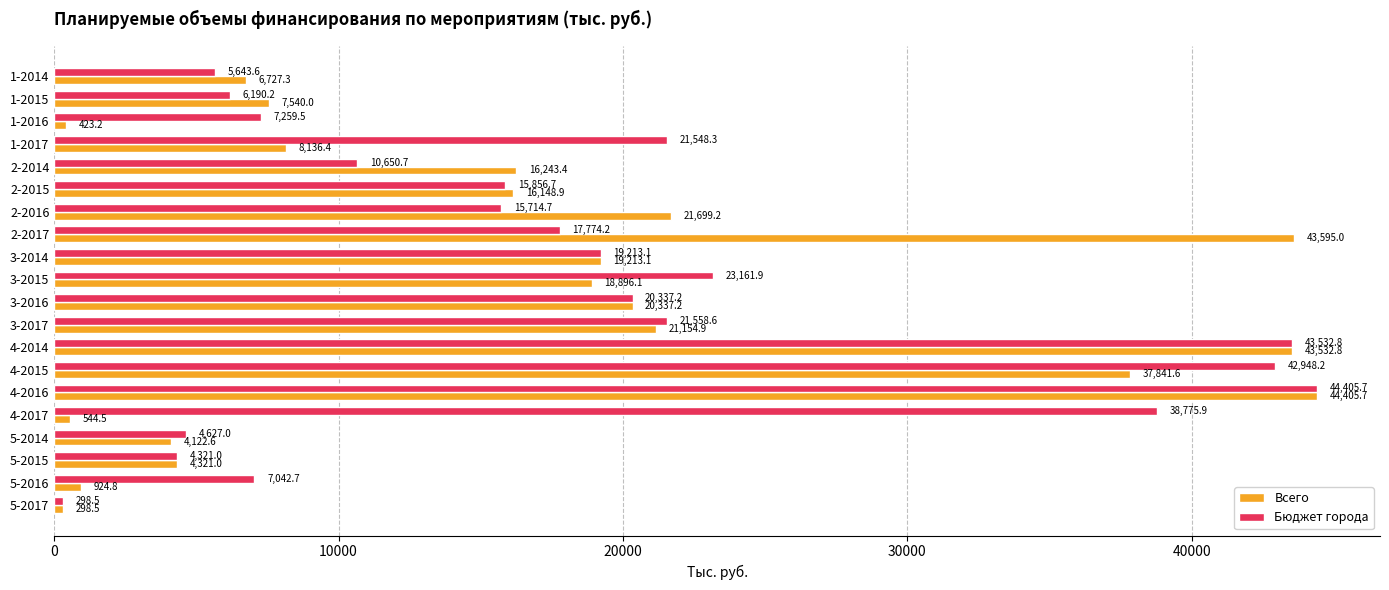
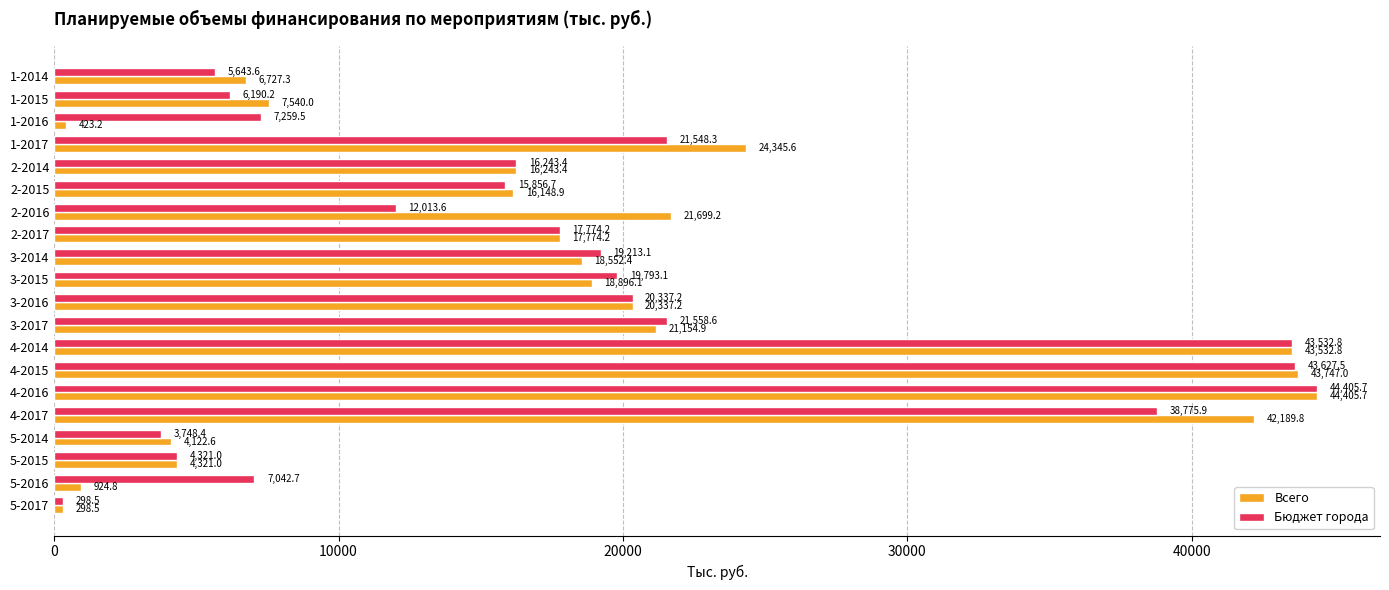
Всего, 1-2017: 8,136.4 -> 24,345.6
Бюджет города, 2-2014: 10,650.7 -> 16,243.4
Бюджет города, 2-2016: 15,714.7 -> 12,013.6
Всего, 2-2017: 43,595.0 -> 17,774.2
Всего, 3-2014: 19,213.1 -> 18,552.4
Бюджет города, 3-2015: 23,161.9 -> 19,793.1
Бюджет города, 4-2015: 42,948.2 -> 43,627.5
Всего, 4-2015: 37,841.6 -> 43,747.0
Всего, 4-2017: 544.5 -> 42,189.8
Бюджет города, 5-2014: 4,627.0 -> 3,748.4
